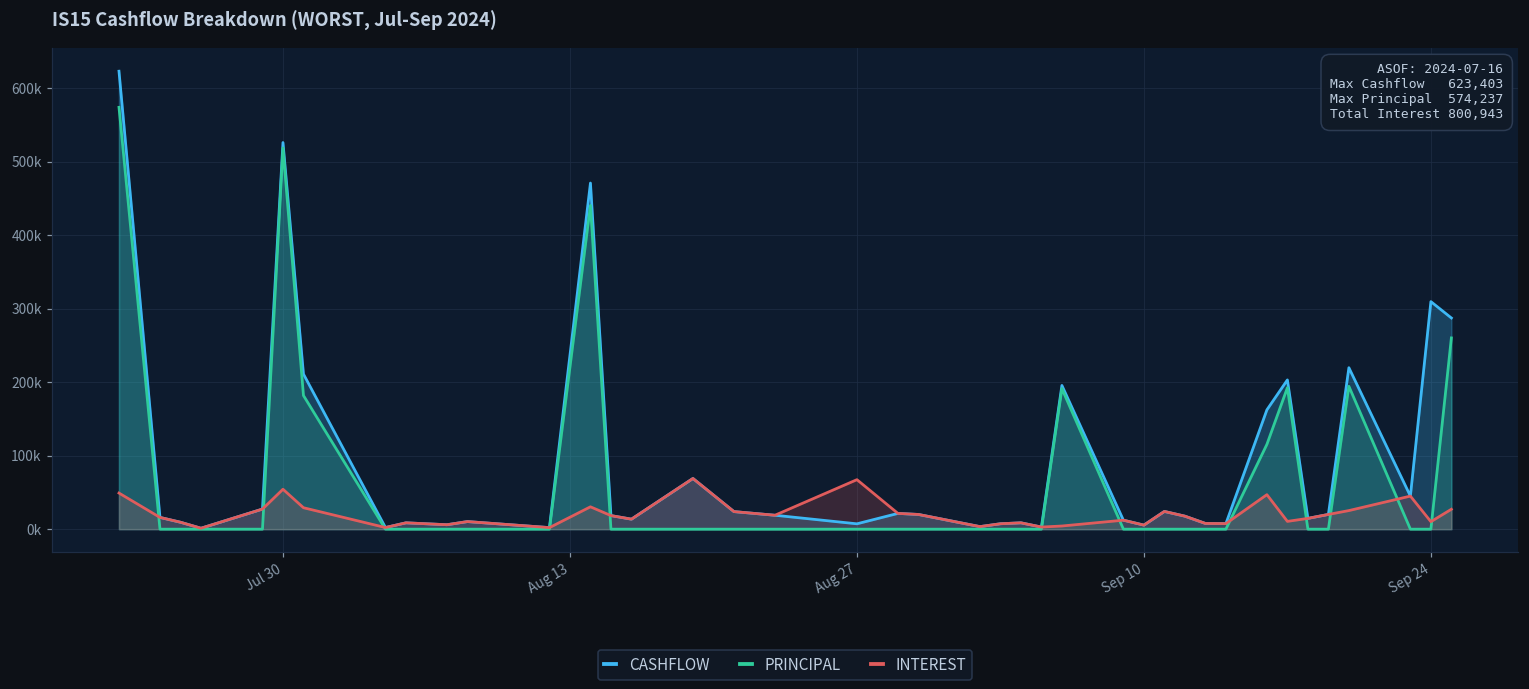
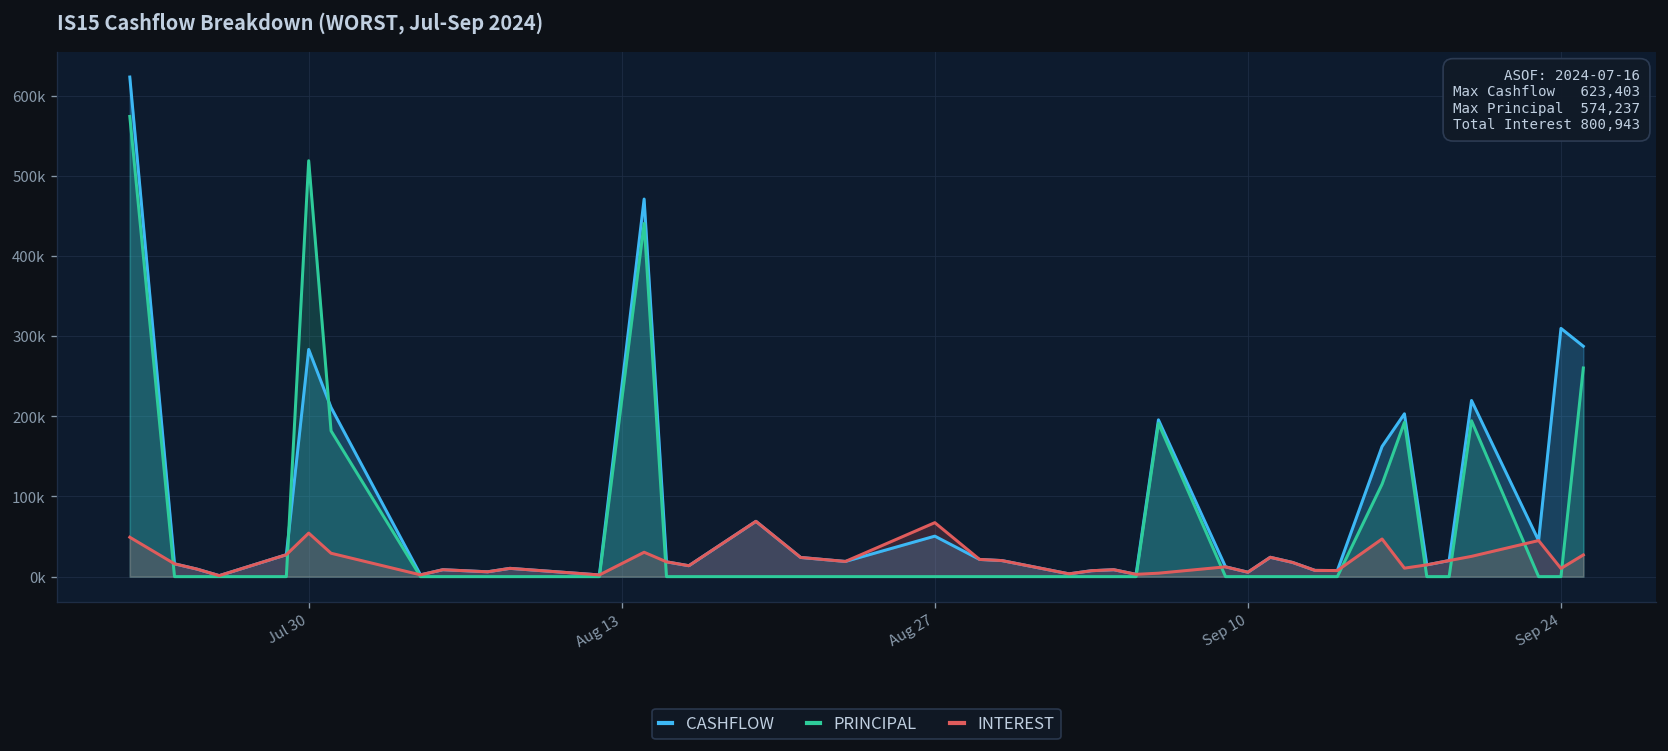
CASHFLOW, Jul 30: 530000 -> 280000
CASHFLOW, Aug 27: 10000 -> 50000
